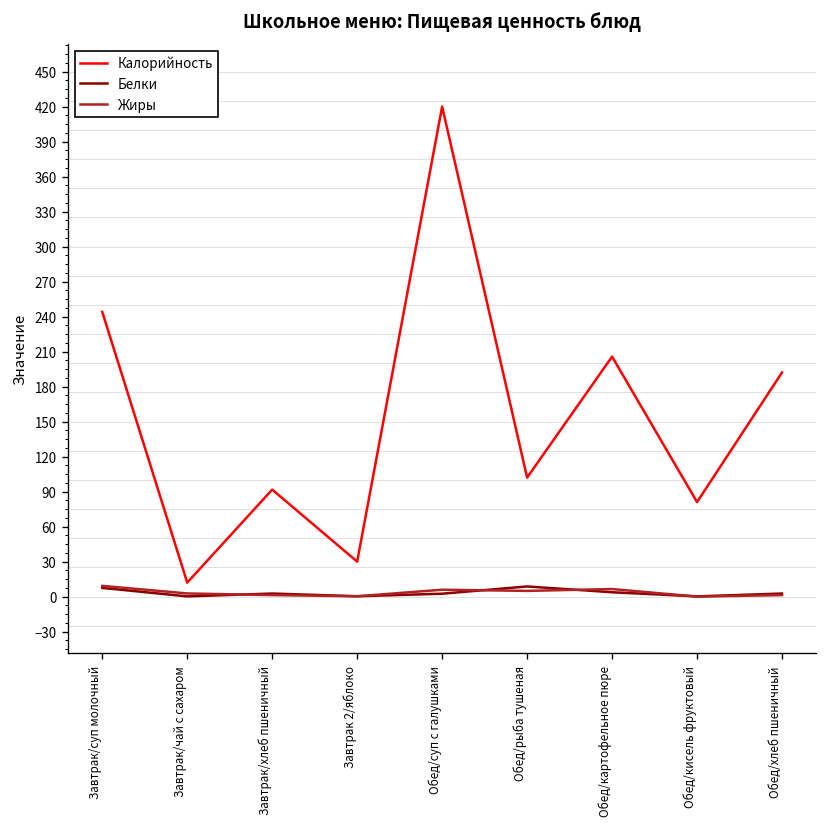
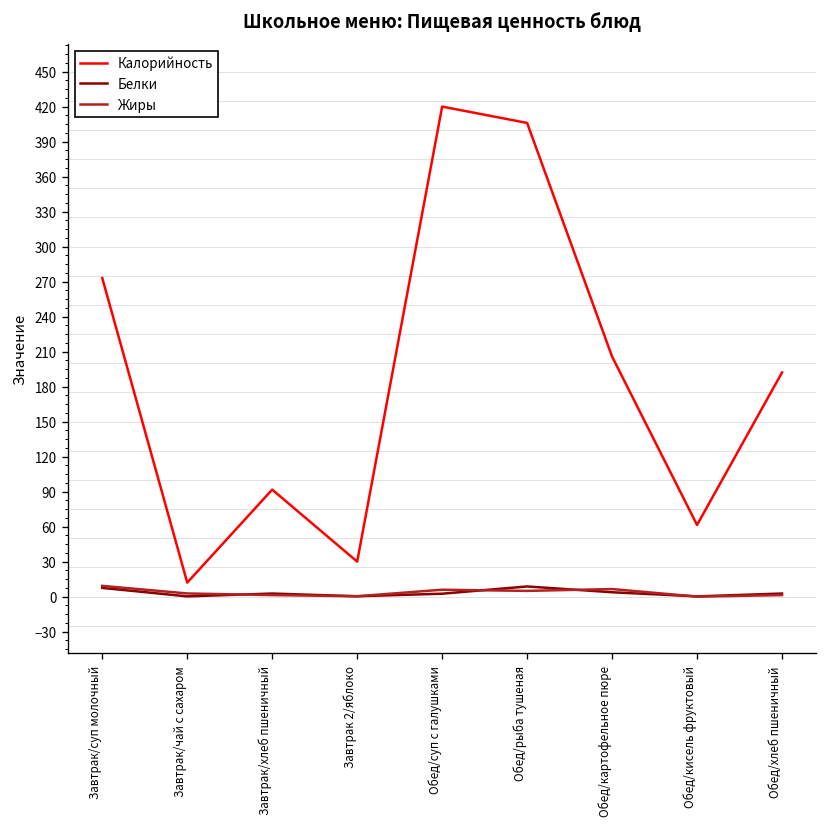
Калорийность, Завтрак/суп молочный: 240 -> 270
Калорийность, Обед/рыба тушеная: 100 -> 410
Калорийность, Обед/кисель фруктовый: 80 -> 60
